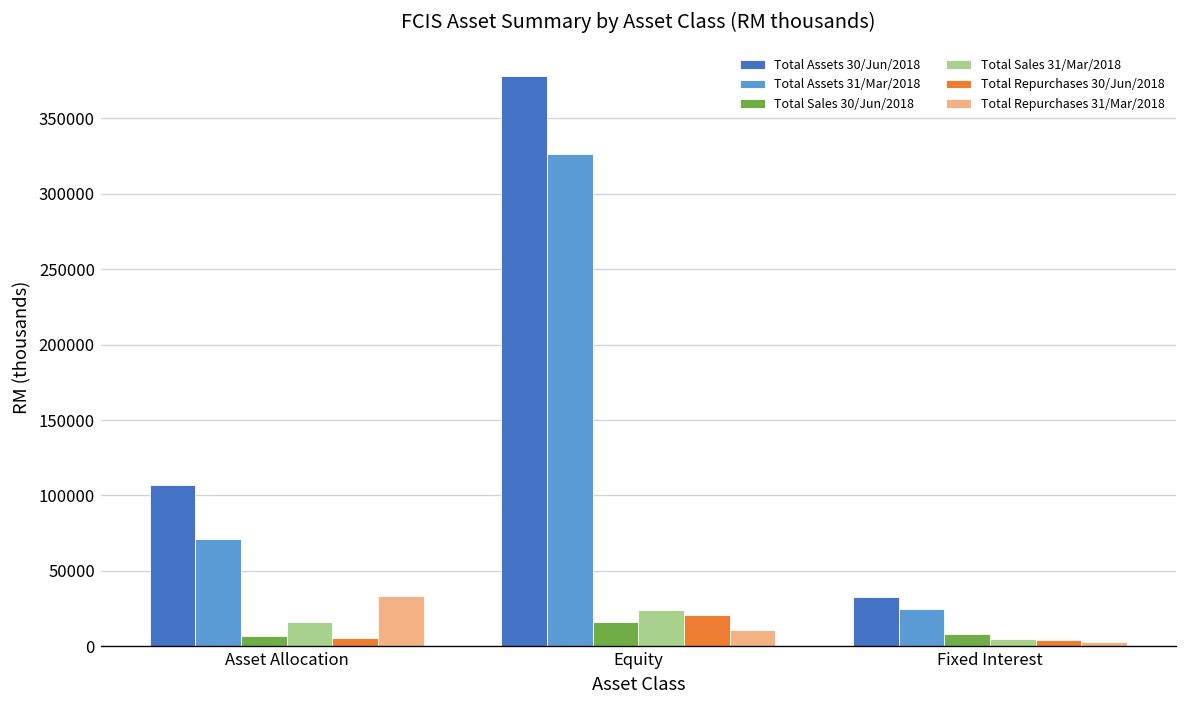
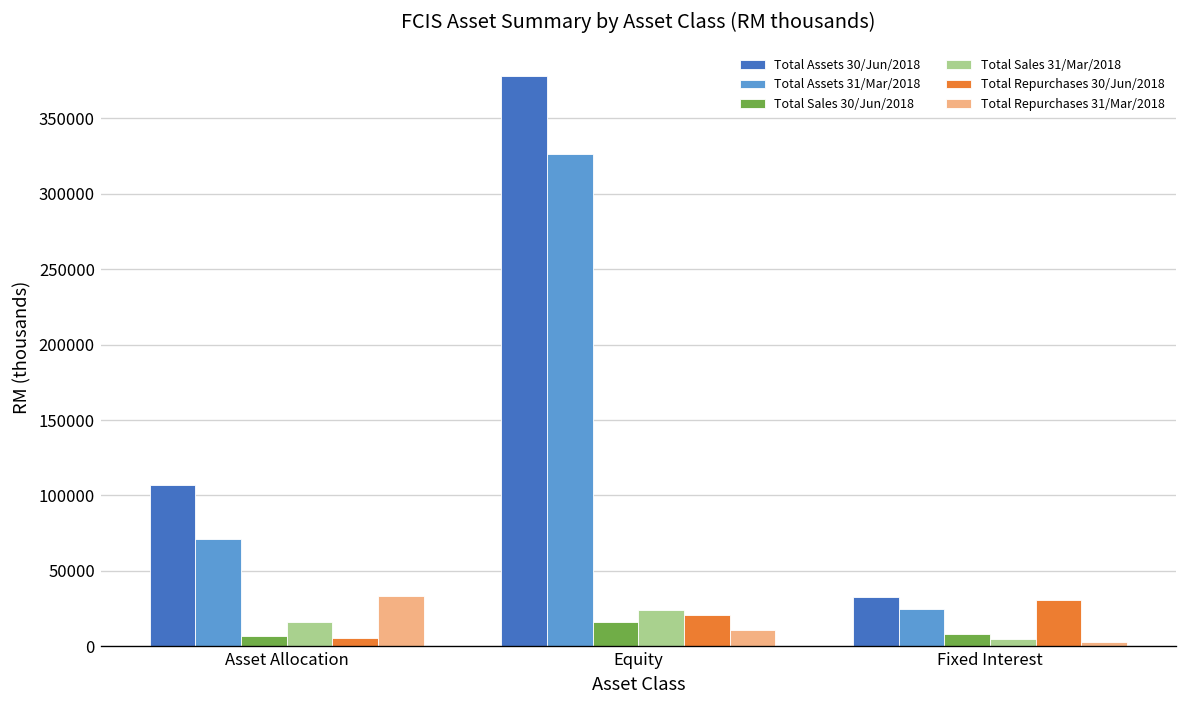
Total Repurchases 30/Jun/2018, Fixed Interest: 4000 -> 31000
